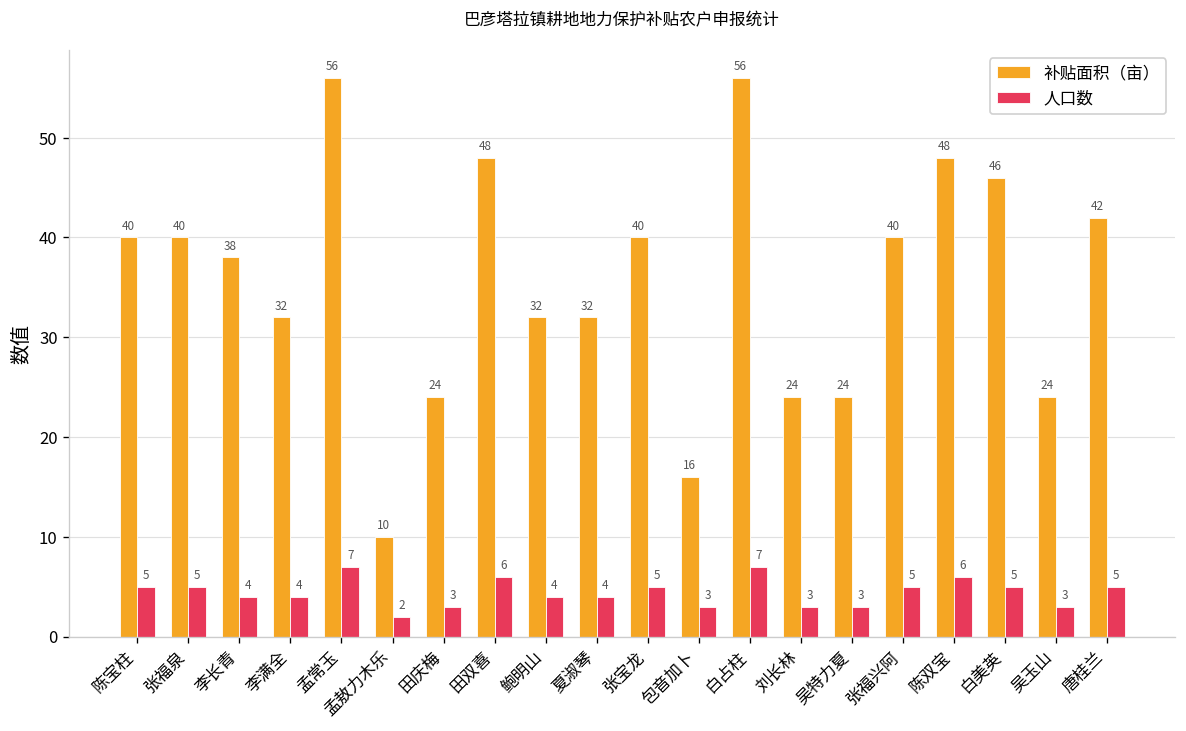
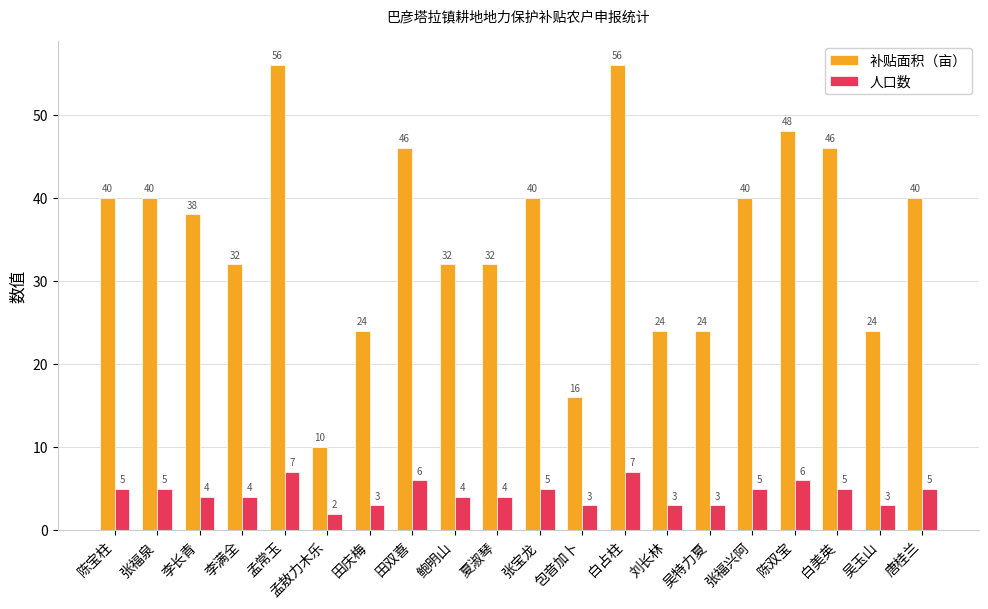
补贴面积（亩）, 田双喜: 48 -> 46
补贴面积（亩）, 唐桂兰: 42 -> 40
